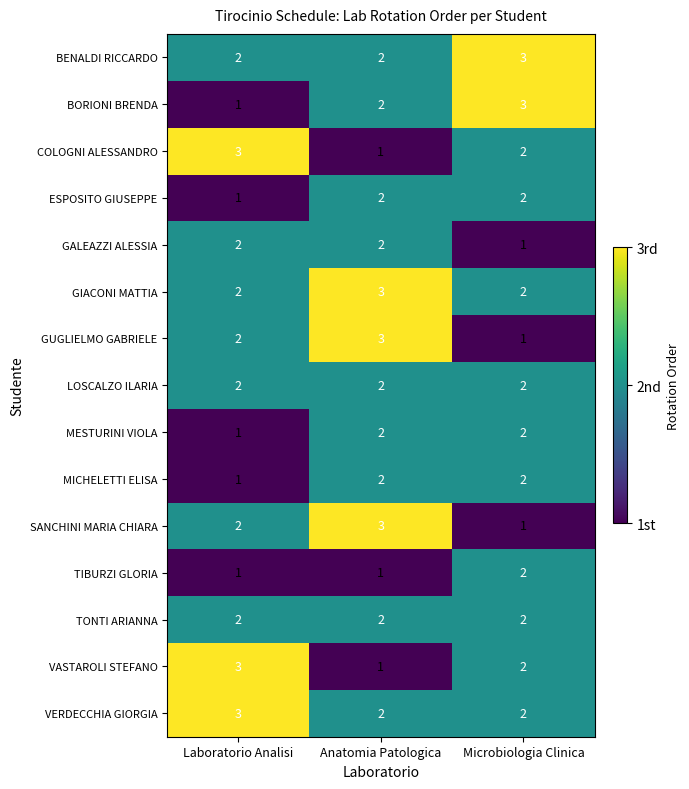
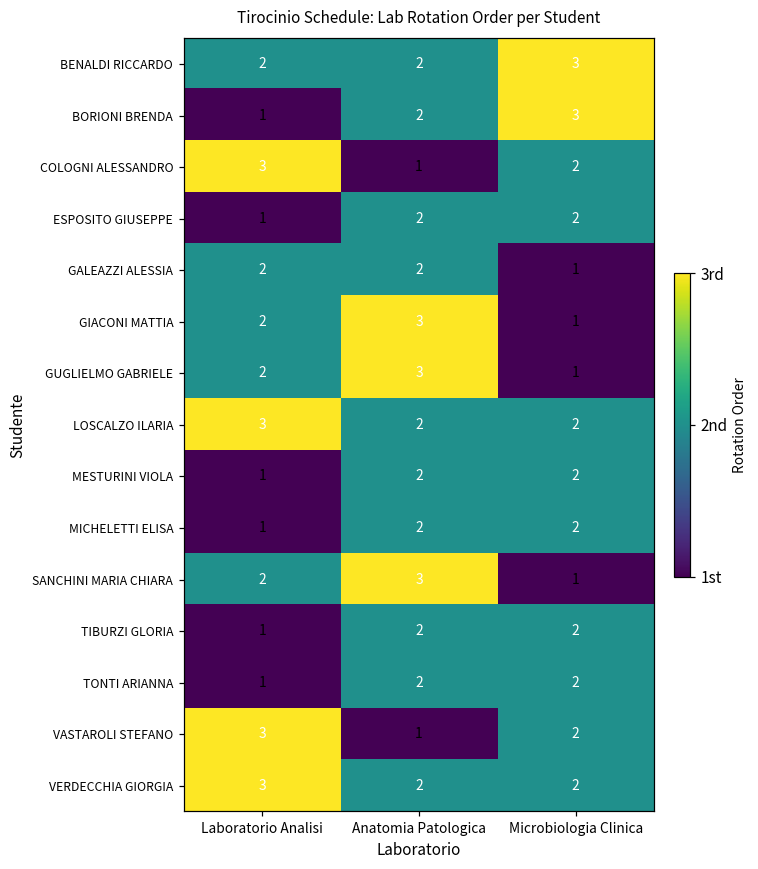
GIACONI MATTIA, Microbiologia Clinica: 2 -> 1
LOSCALZO ILARIA, Laboratorio Analisi: 2 -> 3
TIBURZI GLORIA, Anatomia Patologica: 1 -> 2
TONTI ARIANNA, Laboratorio Analisi: 2 -> 1
